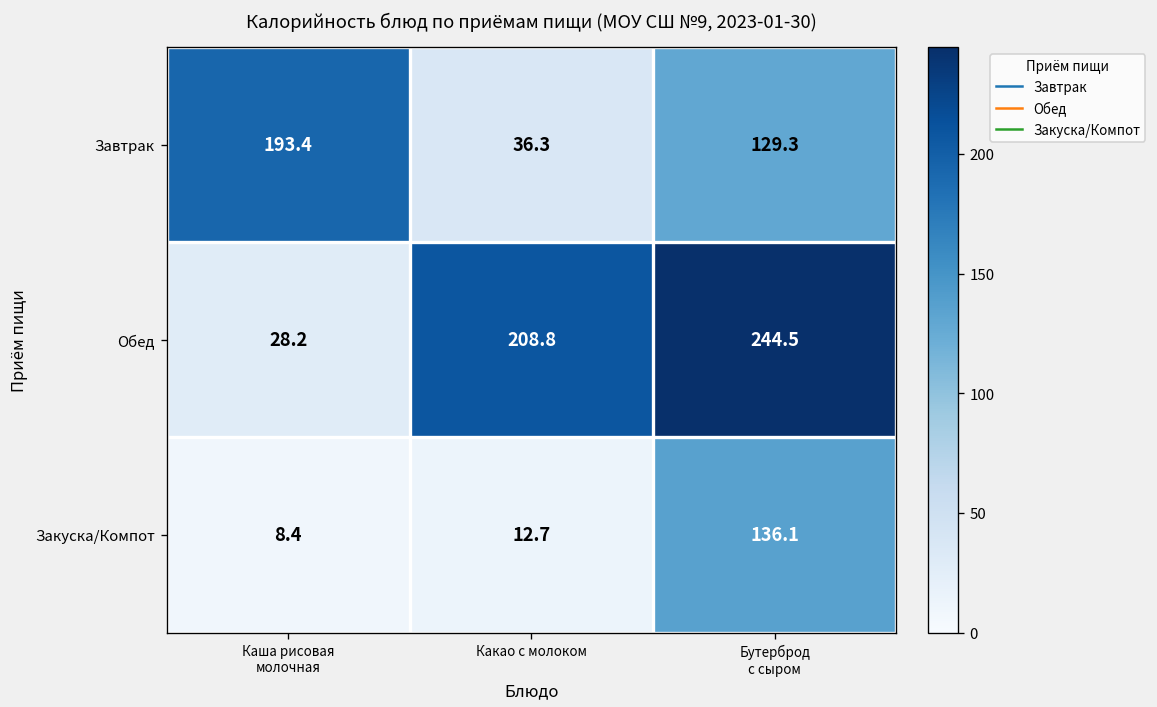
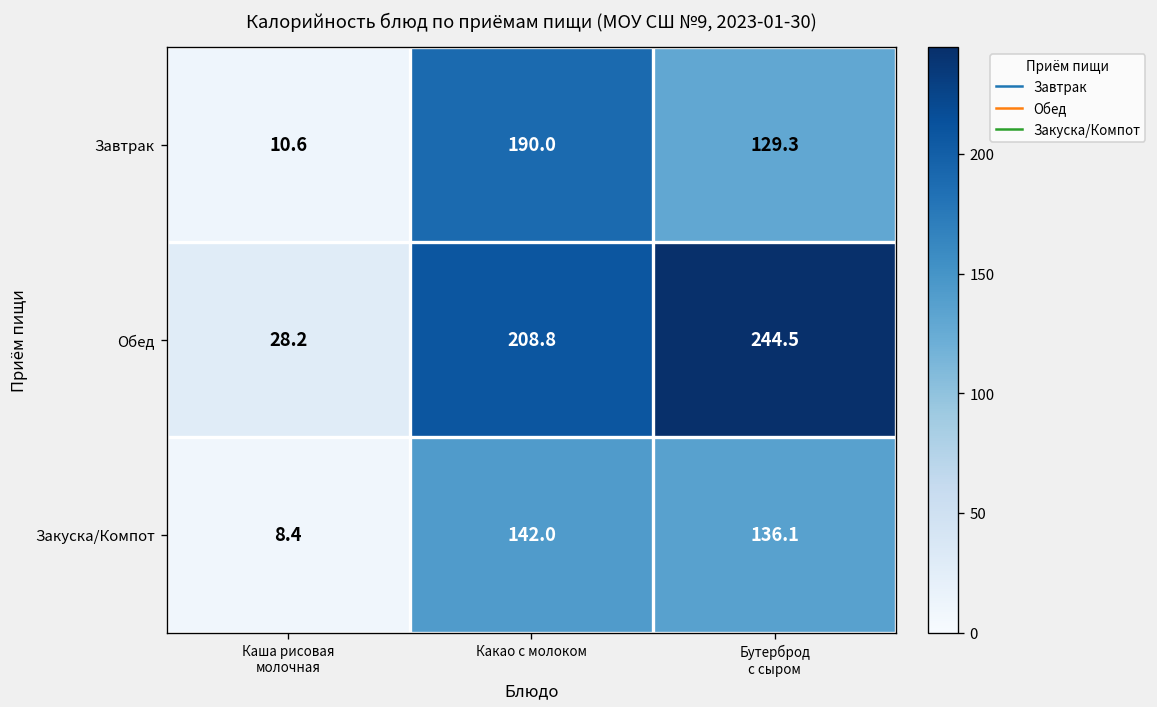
Завтрак, Каша рисовая молочная: 193.4 -> 10.6
Завтрак, Какао с молоком: 36.3 -> 190.0
Закуска/Компот, Какао с молоком: 12.7 -> 142.0
